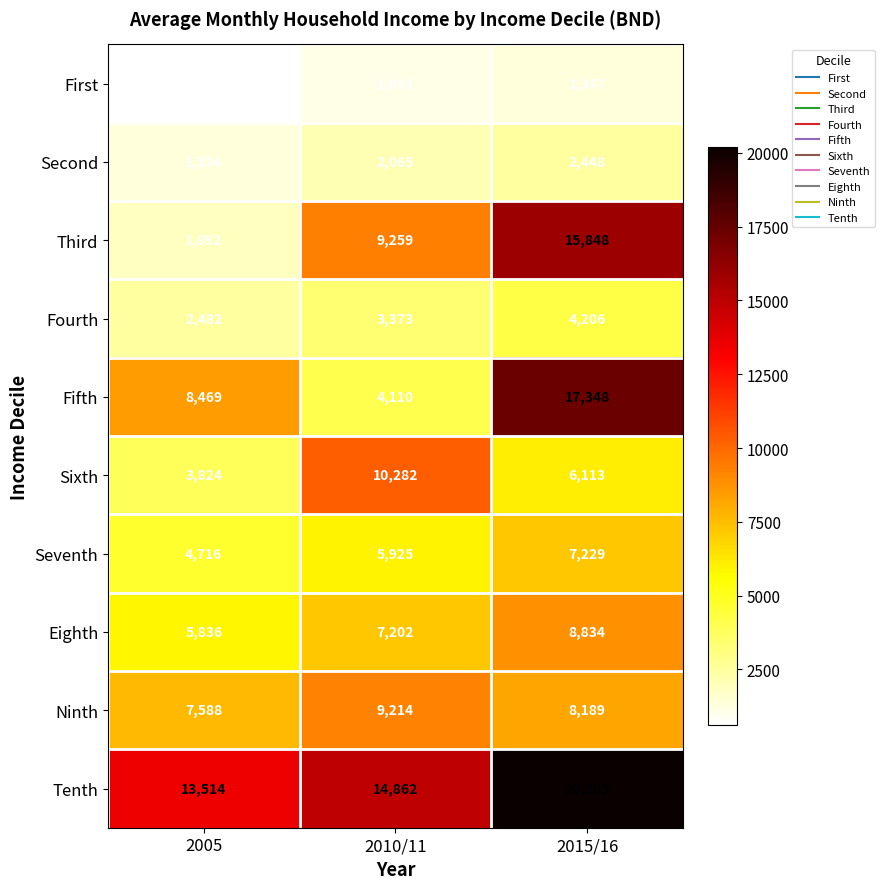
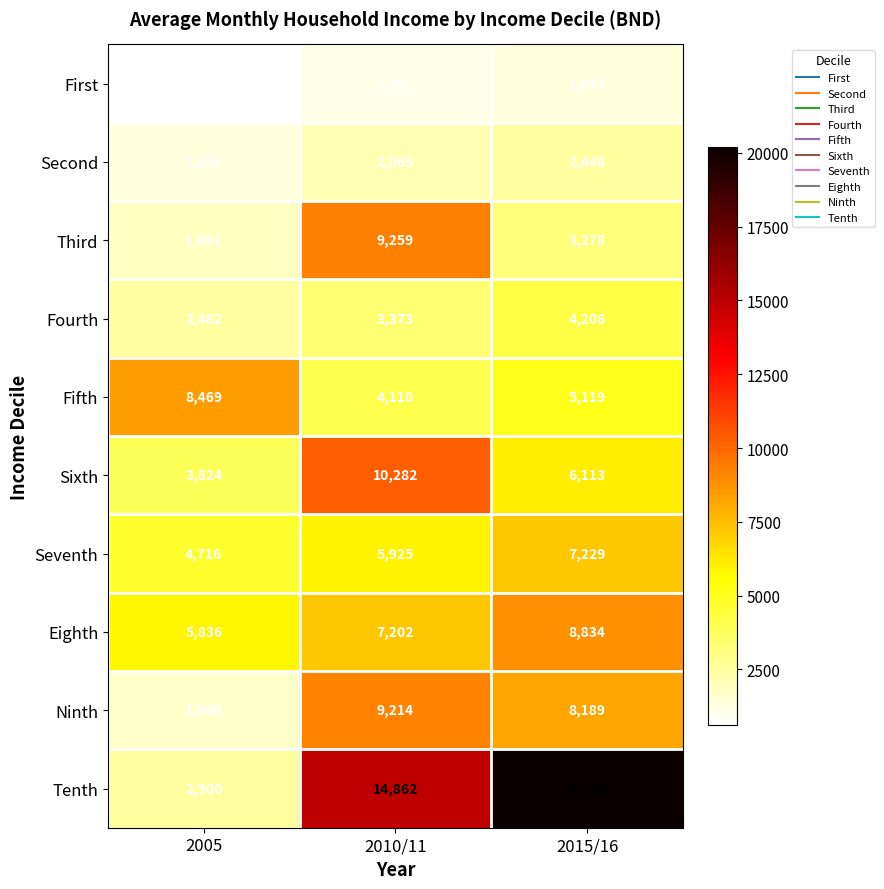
Third, 2015/16: 15,848 -> 3,278
Fifth, 2015/16: 17,348 -> 5,119
Ninth, 2005: 7,588 -> 1,666
Tenth, 2005: 13,514 -> 2,500
